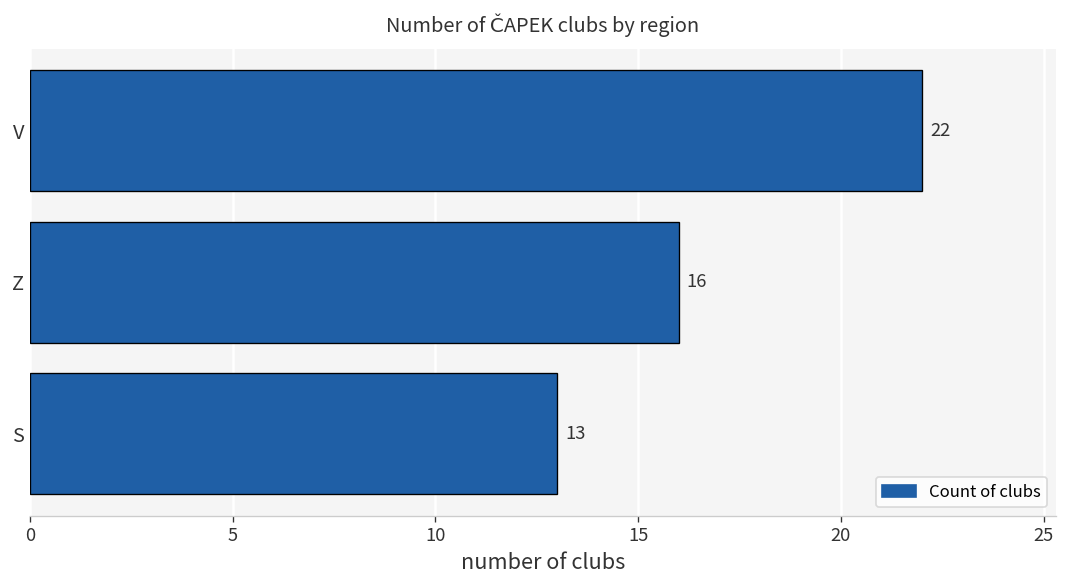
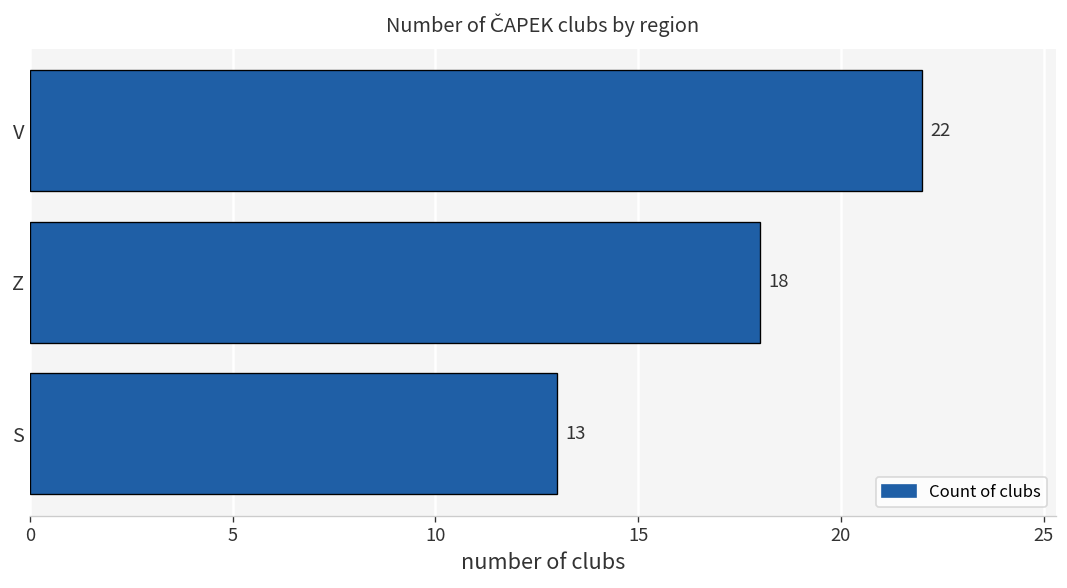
Z: 16 -> 18
